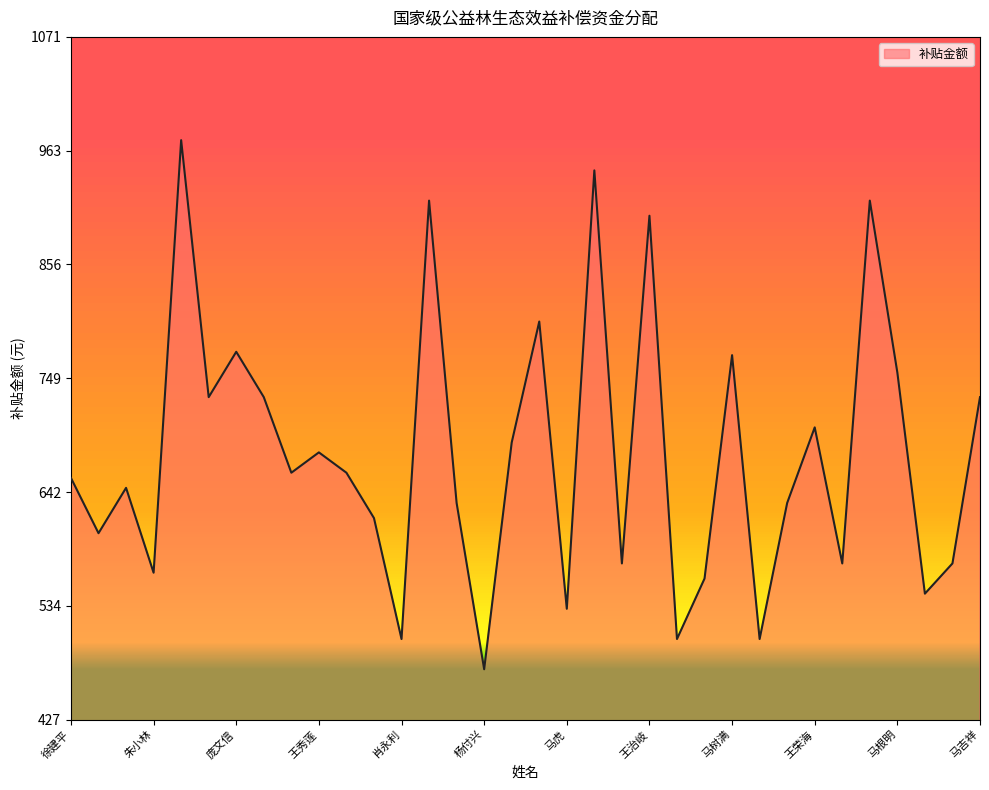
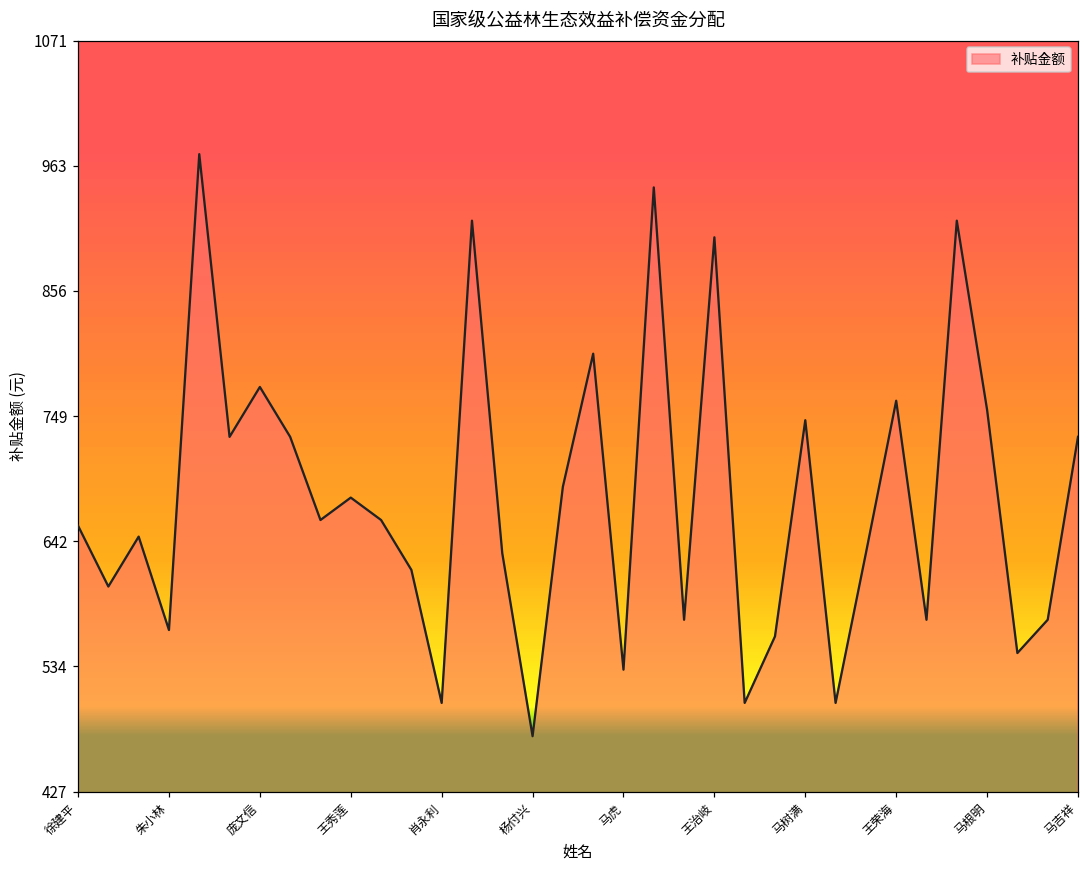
马树满: 771 -> 745
王荣海: 703 -> 762
